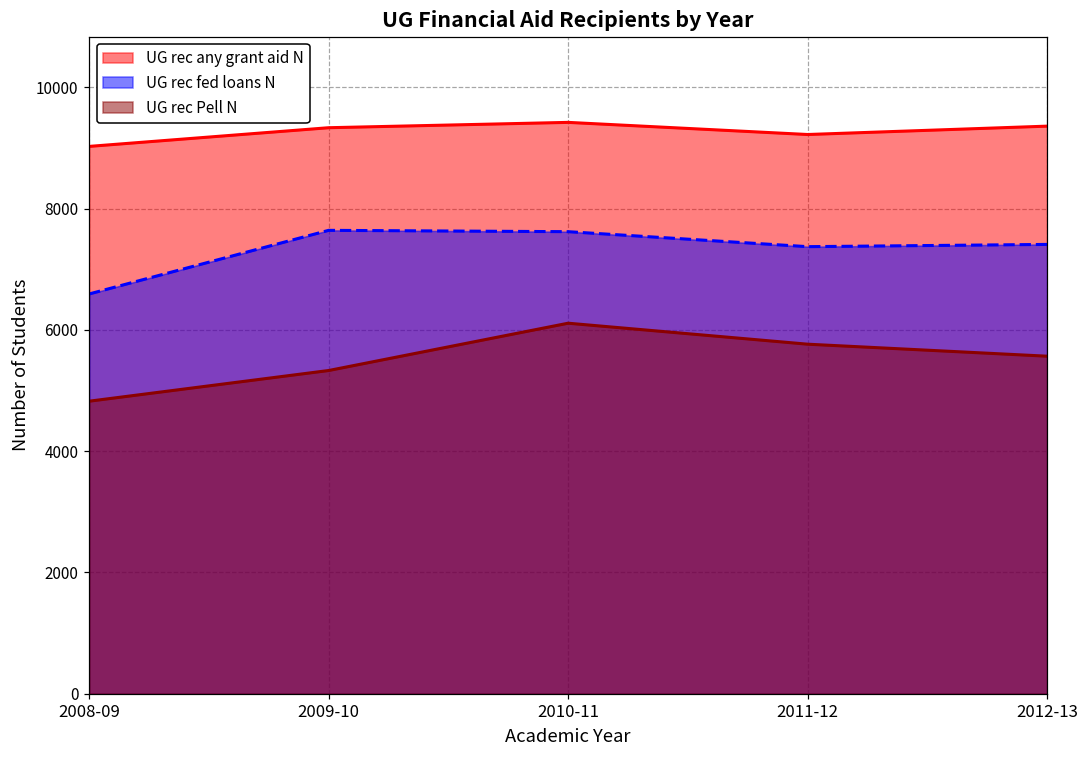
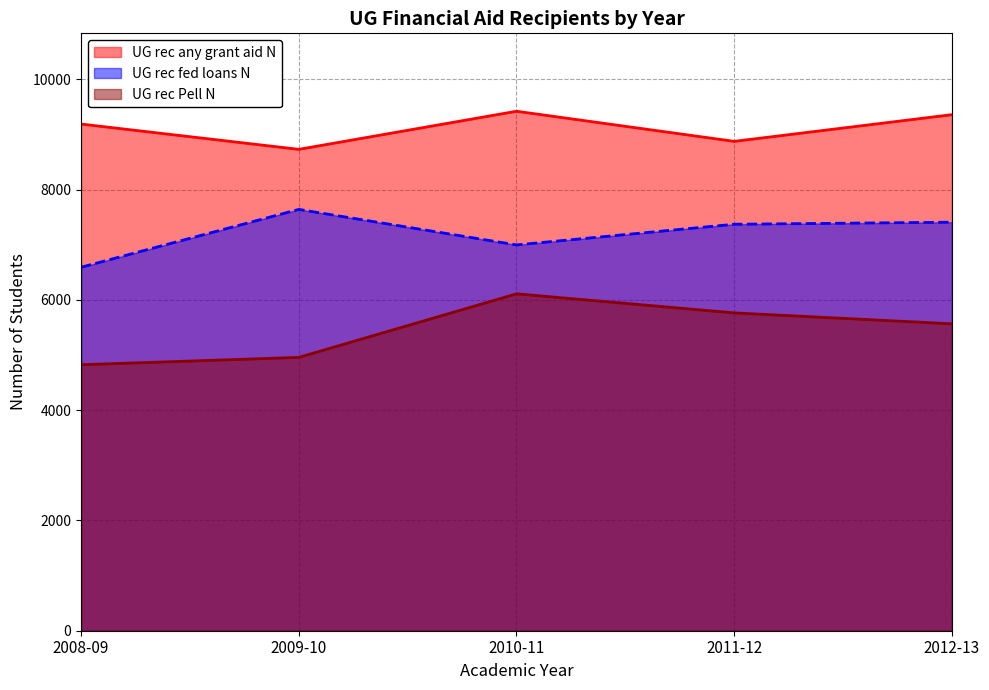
UG rec any grant aid N, 2008-09: 9000 -> 9200
UG rec any grant aid N, 2009-10: 9300 -> 8700
UG rec Pell N, 2009-10: 5300 -> 5000
UG rec fed loans N, 2010-11: 7600 -> 7000
UG rec any grant aid N, 2011-12: 9200 -> 8900
